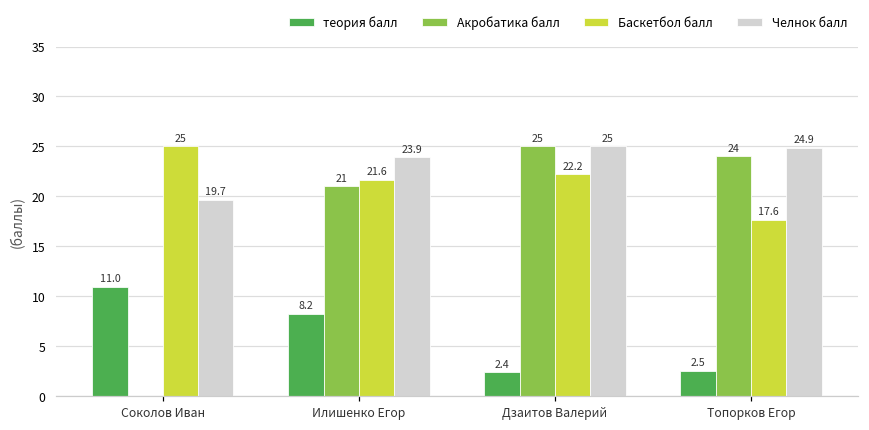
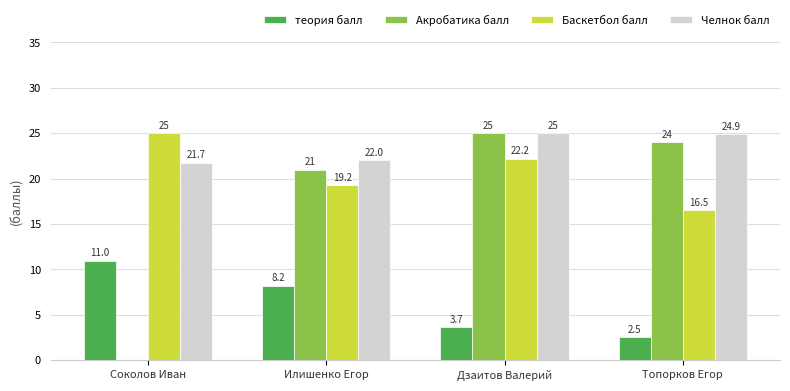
Челнок балл, Соколов Иван: 19.7 -> 21.7
Баскетбол балл, Илишенко Егор: 21.6 -> 19.2
Челнок балл, Илишенко Егор: 23.9 -> 22.0
теория балл, Дзаитов Валерий: 2.4 -> 3.7
Баскетбол балл, Топорков Егор: 17.6 -> 16.5
